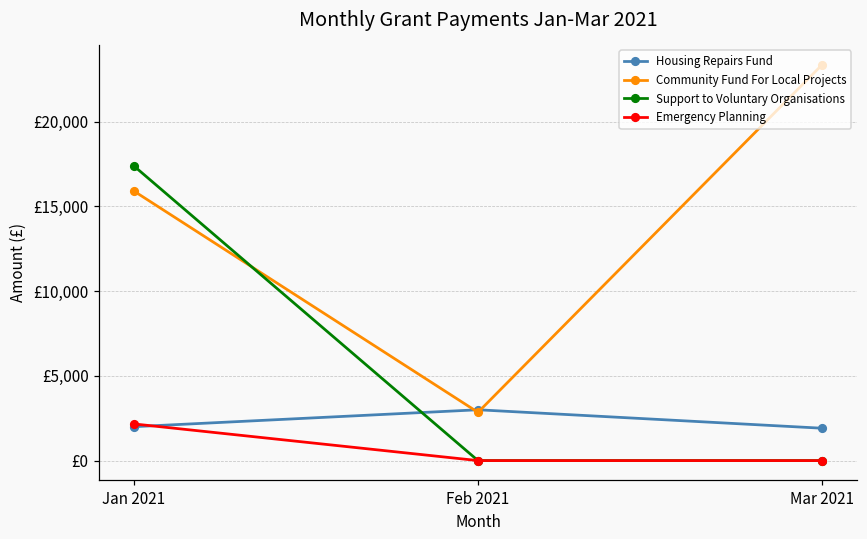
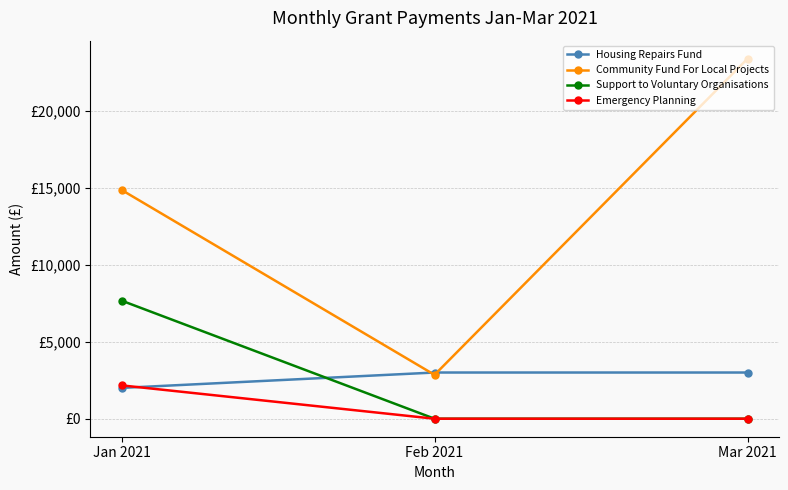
Community Fund For Local Projects, Jan 2021: £15,900 -> £14,900
Support to Voluntary Organisations, Jan 2021: £17,400 -> £7,700
Housing Repairs Fund, Mar 2021: £1,900 -> £3,000
